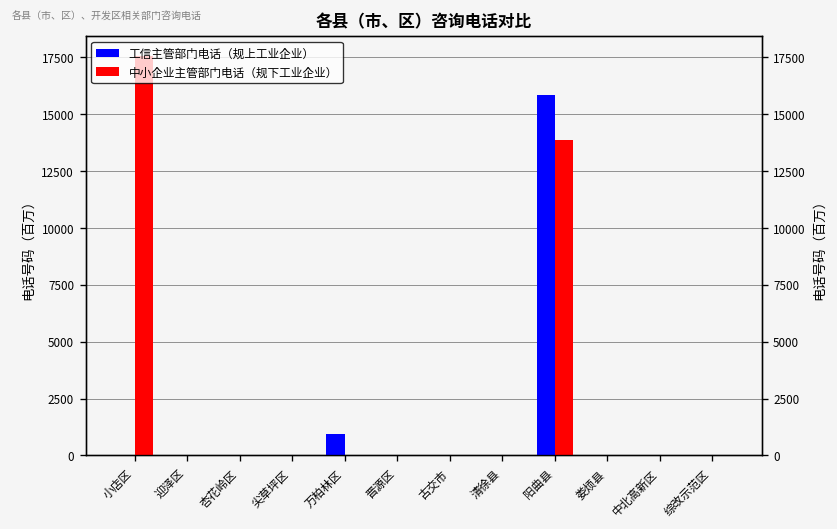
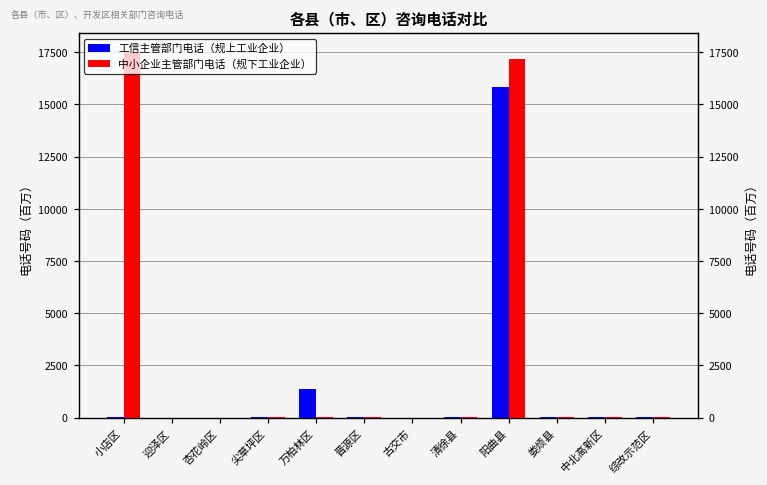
工信主管部门电话（规上工业企业）, 万柏林区: 900 -> 1400
中小企业主管部门电话（规下工业企业）, 阳曲县: 13800 -> 17200
